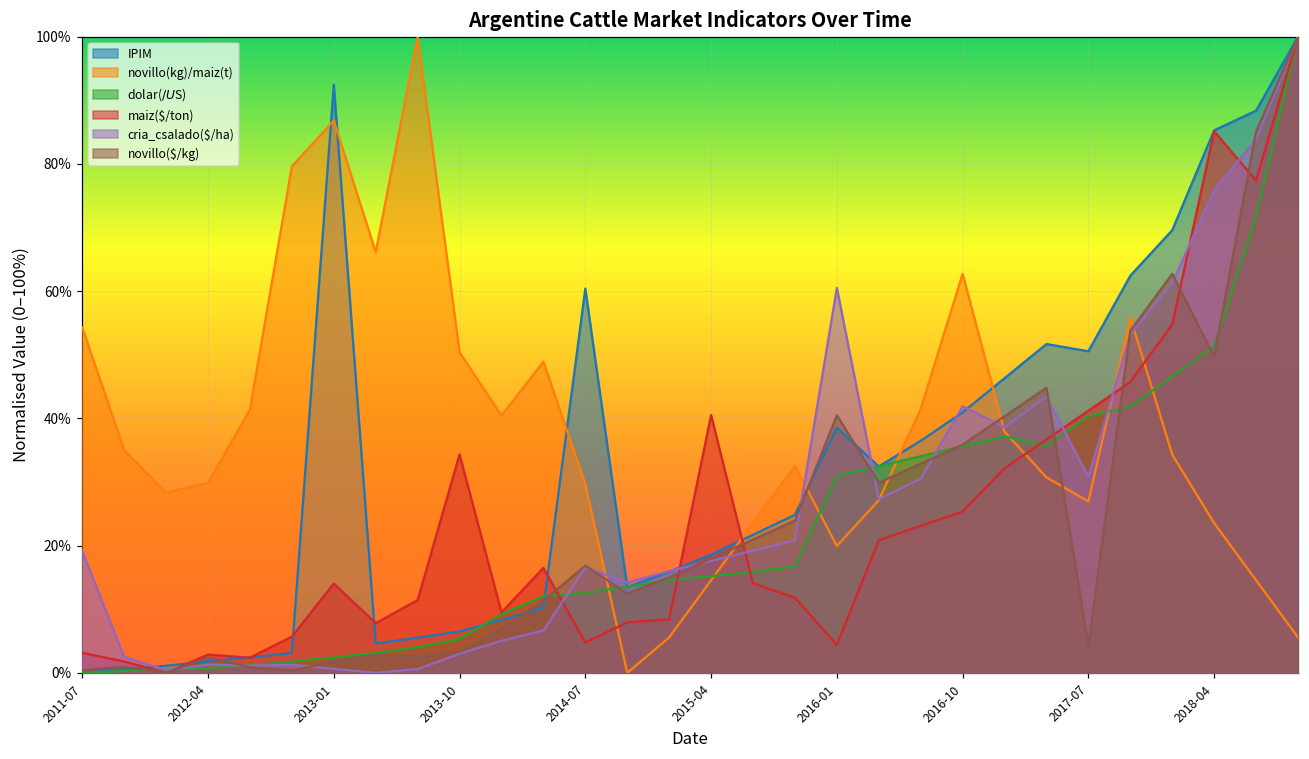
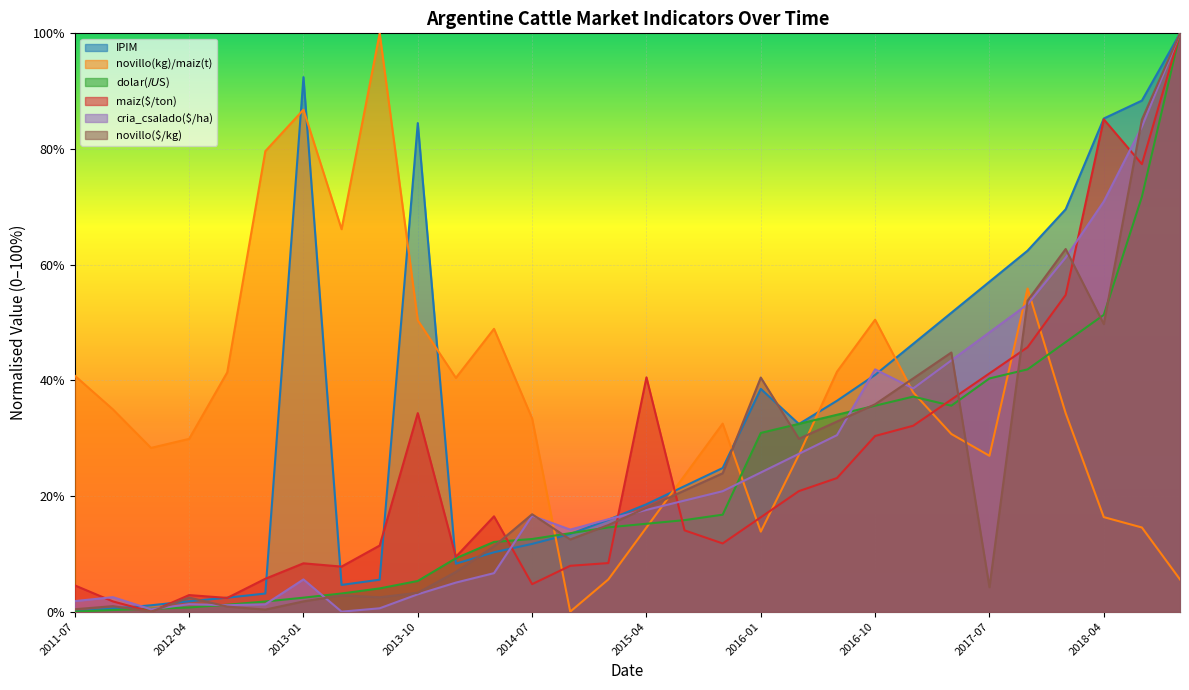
novillo(kg)/maiz(t), 2011-07: 54% -> 41%
maiz($/ton), 2011-07: 3% -> 5%
cria_csalado($/ha), 2011-07: 19% -> 2%
maiz($/ton), 2013-01: 14% -> 8%
cria_csalado($/ha), 2013-01: 1% -> 6%
IPIM, 2013-10: 7% -> 84%
IPIM, 2014-07: 60% -> 12%
novillo(kg)/maiz(t), 2014-07: 30% -> 33%
novillo(kg)/maiz(t), 2016-01: 20% -> 14%
maiz($/ton), 2016-01: 4% -> 16%
cria_csalado($/ha), 2016-01: 61% -> 24%
novillo(kg)/maiz(t), 2016-10: 63% -> 50%
maiz($/ton), 2016-10: 25% -> 30%
IPIM, 2017-07: 51% -> 57%
cria_csalado($/ha), 2017-07: 31% -> 48%
novillo(kg)/maiz(t), 2018-04: 24% -> 16%
cria_csalado($/ha), 2018-04: 76% -> 71%
